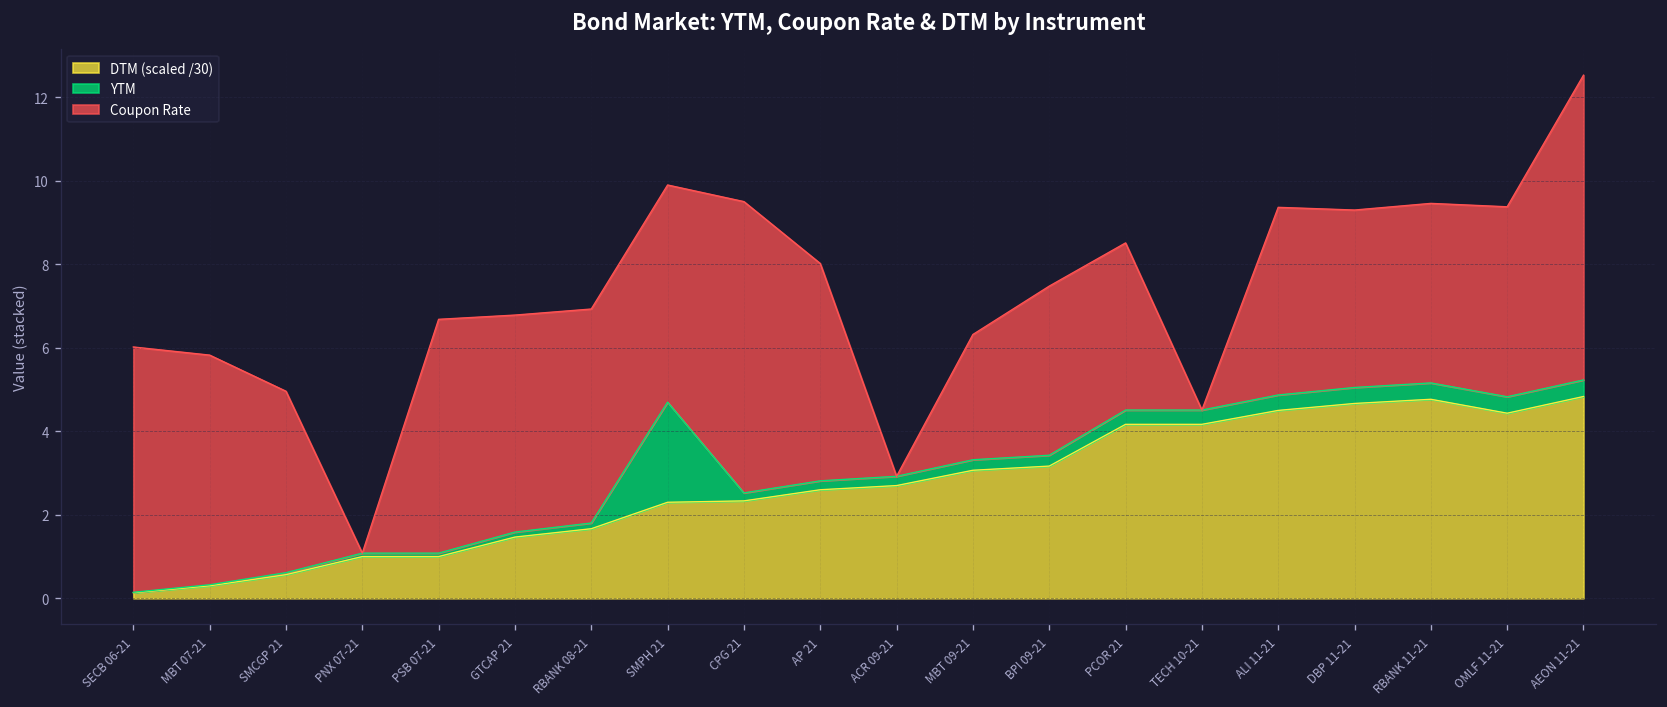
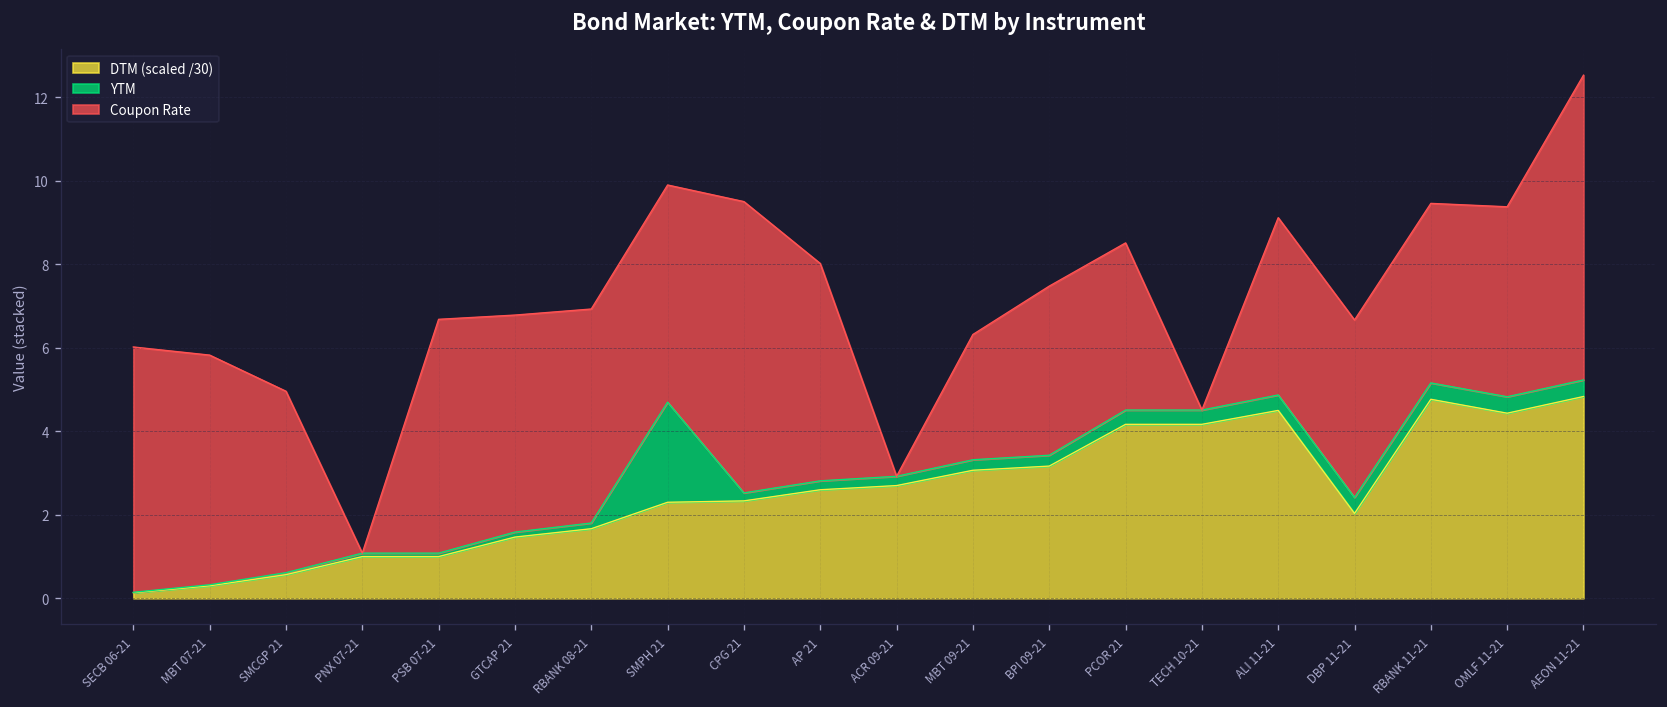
Coupon Rate, ALI 11-21: 4.5 -> 4.2
DTM (scaled /30), DBP 11-21: 4.7 -> 2.0
